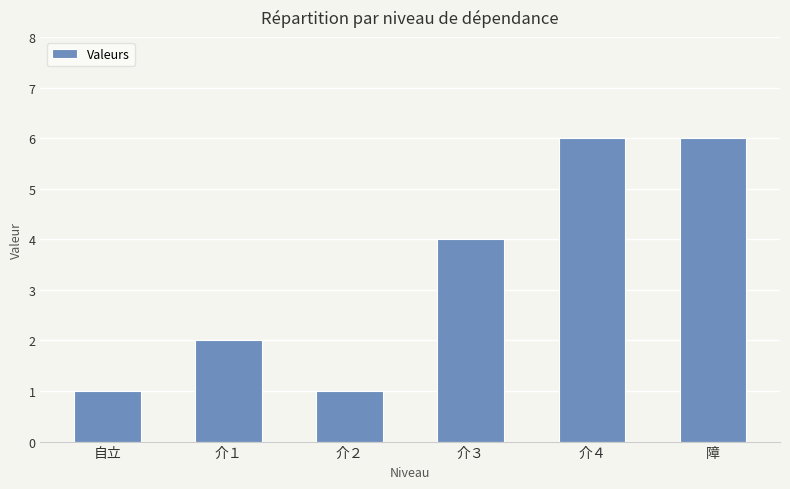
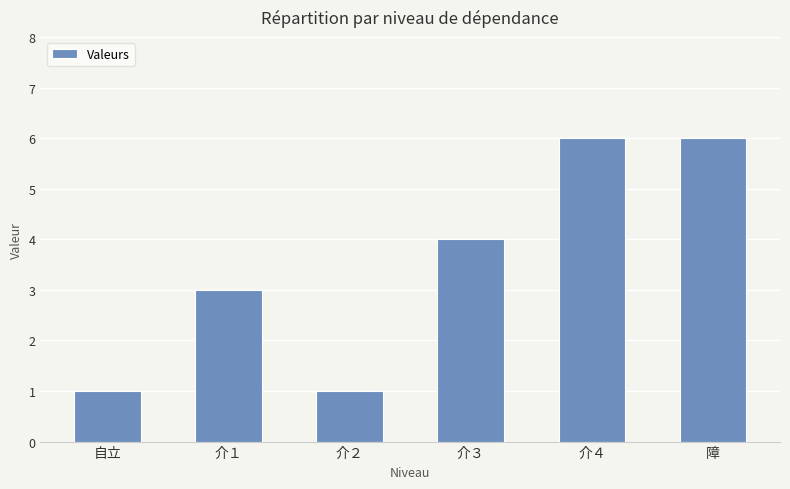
介１: 2 -> 3
